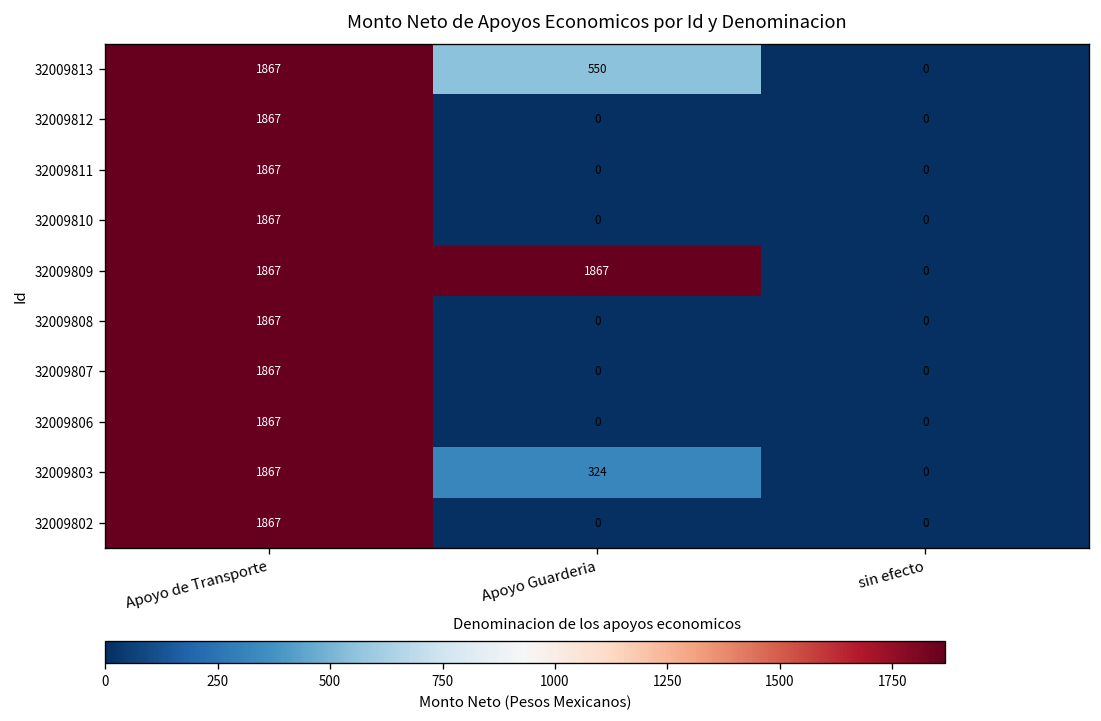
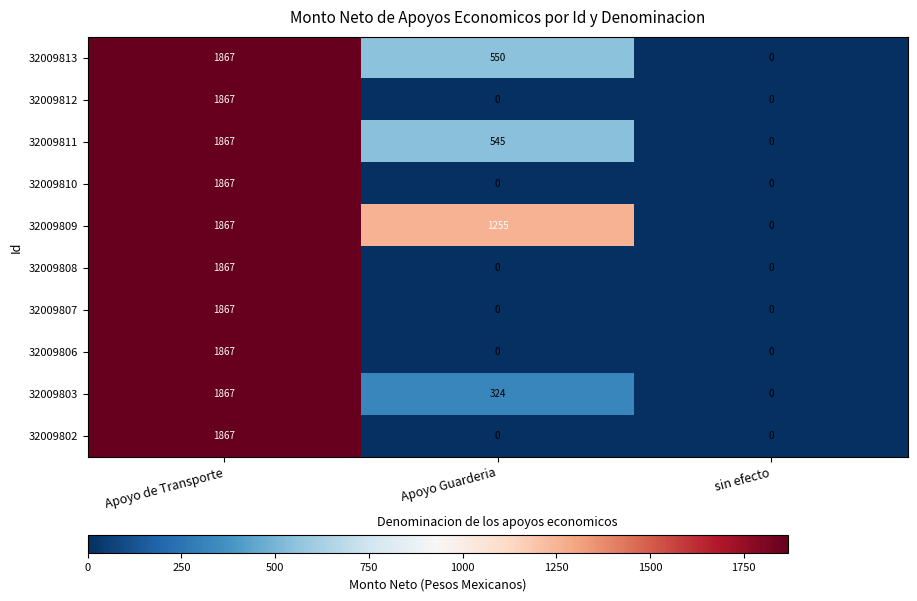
32009811, Apoyo Guarderia: 0 -> 545
32009809, Apoyo Guarderia: 1867 -> 1255
